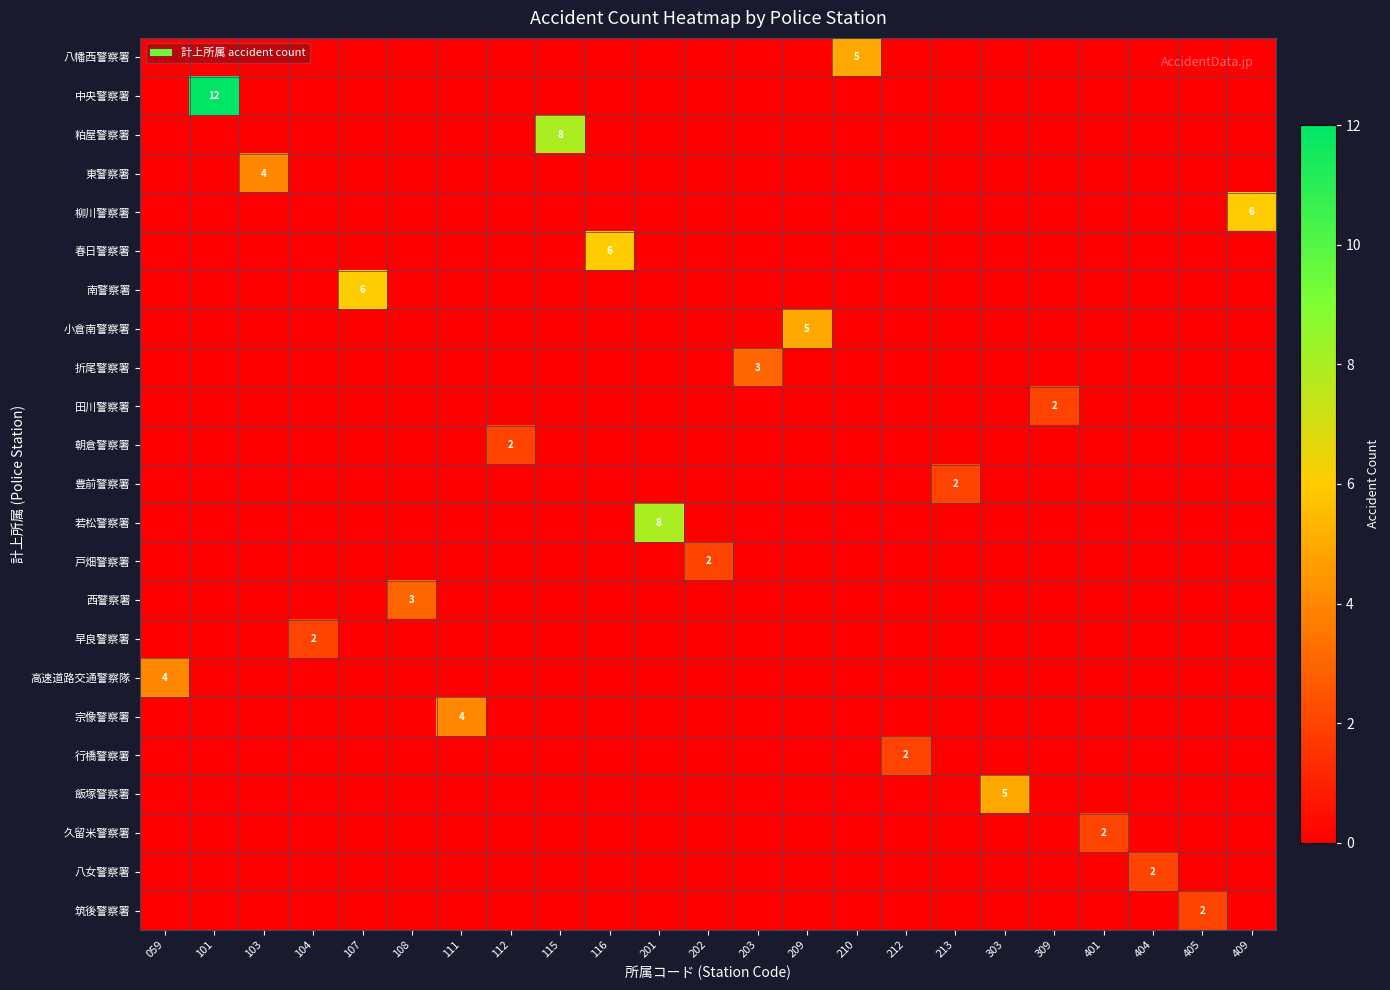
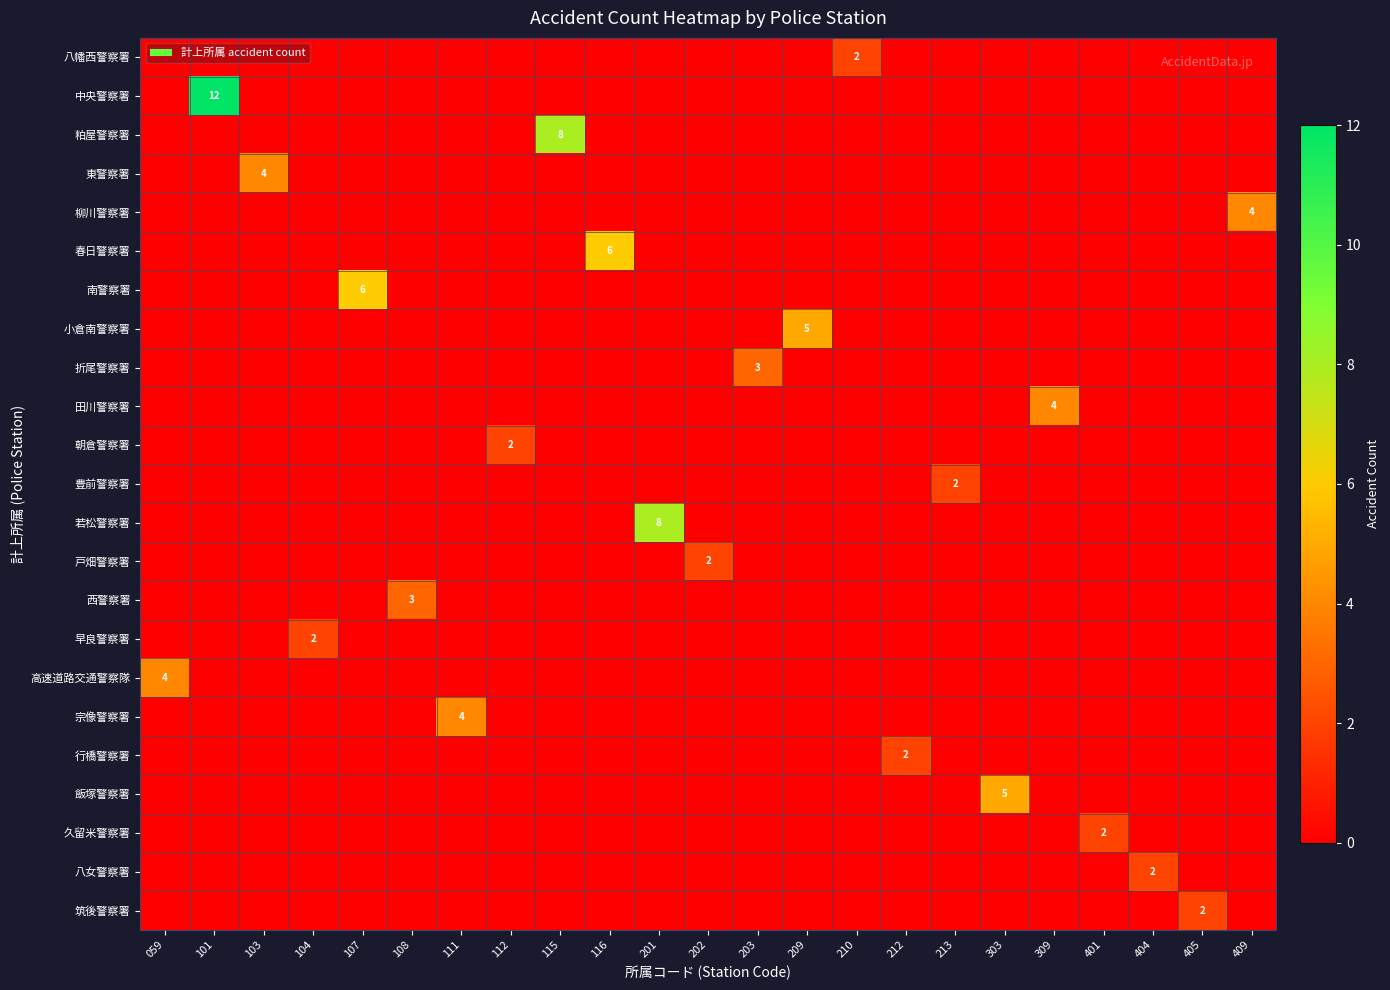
八幡西警察署, 210: 5 -> 2
柳川警察署, 409: 6 -> 4
田川警察署, 309: 2 -> 4
